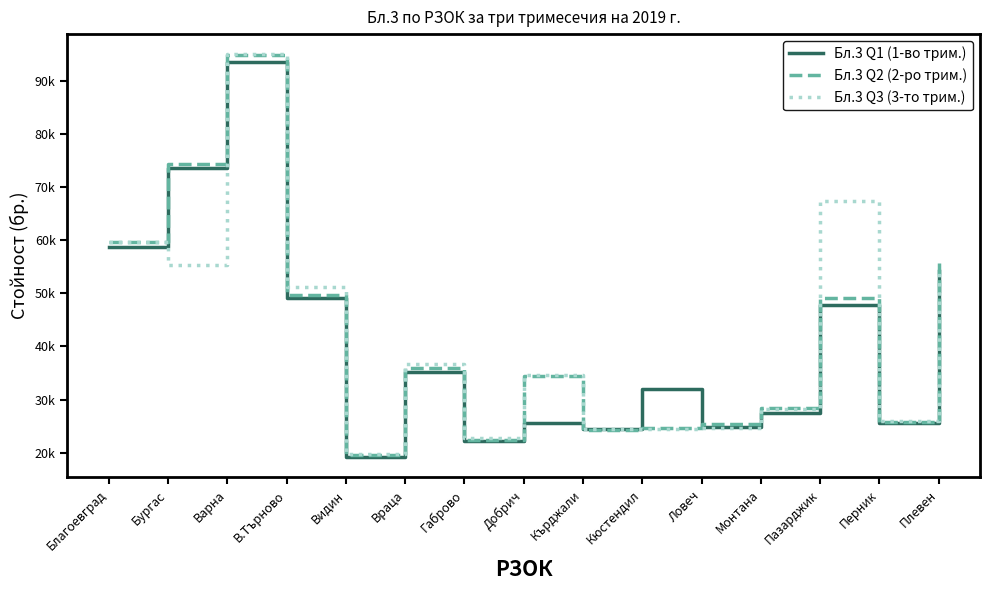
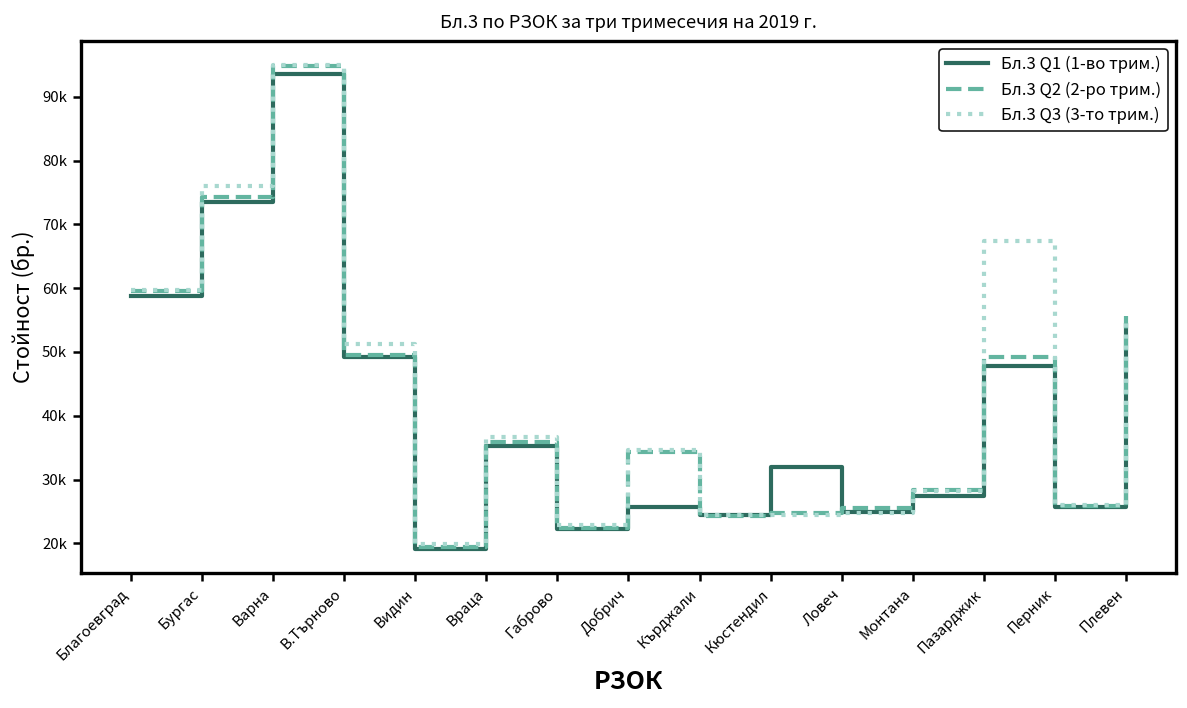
Бл.3 Q3 (3-то трим.), Бургас: 55000 -> 76000
